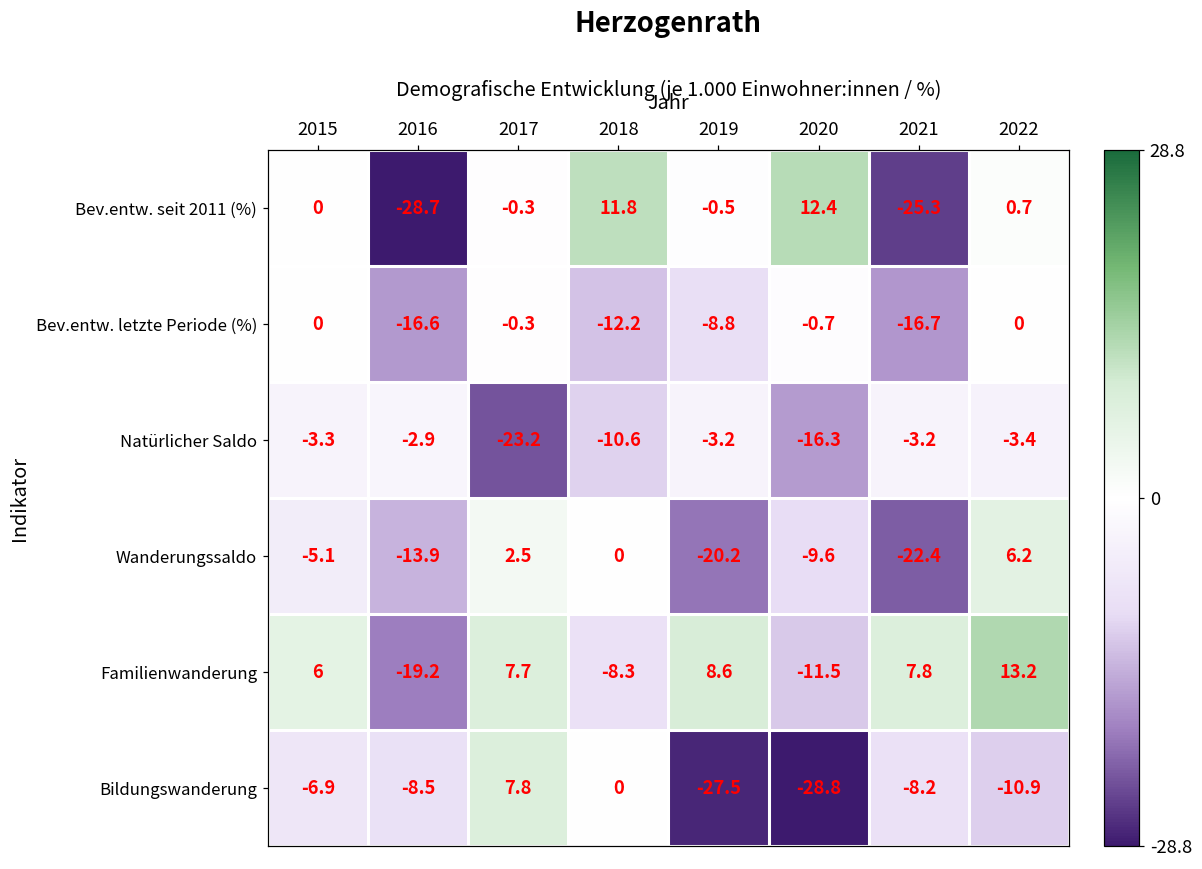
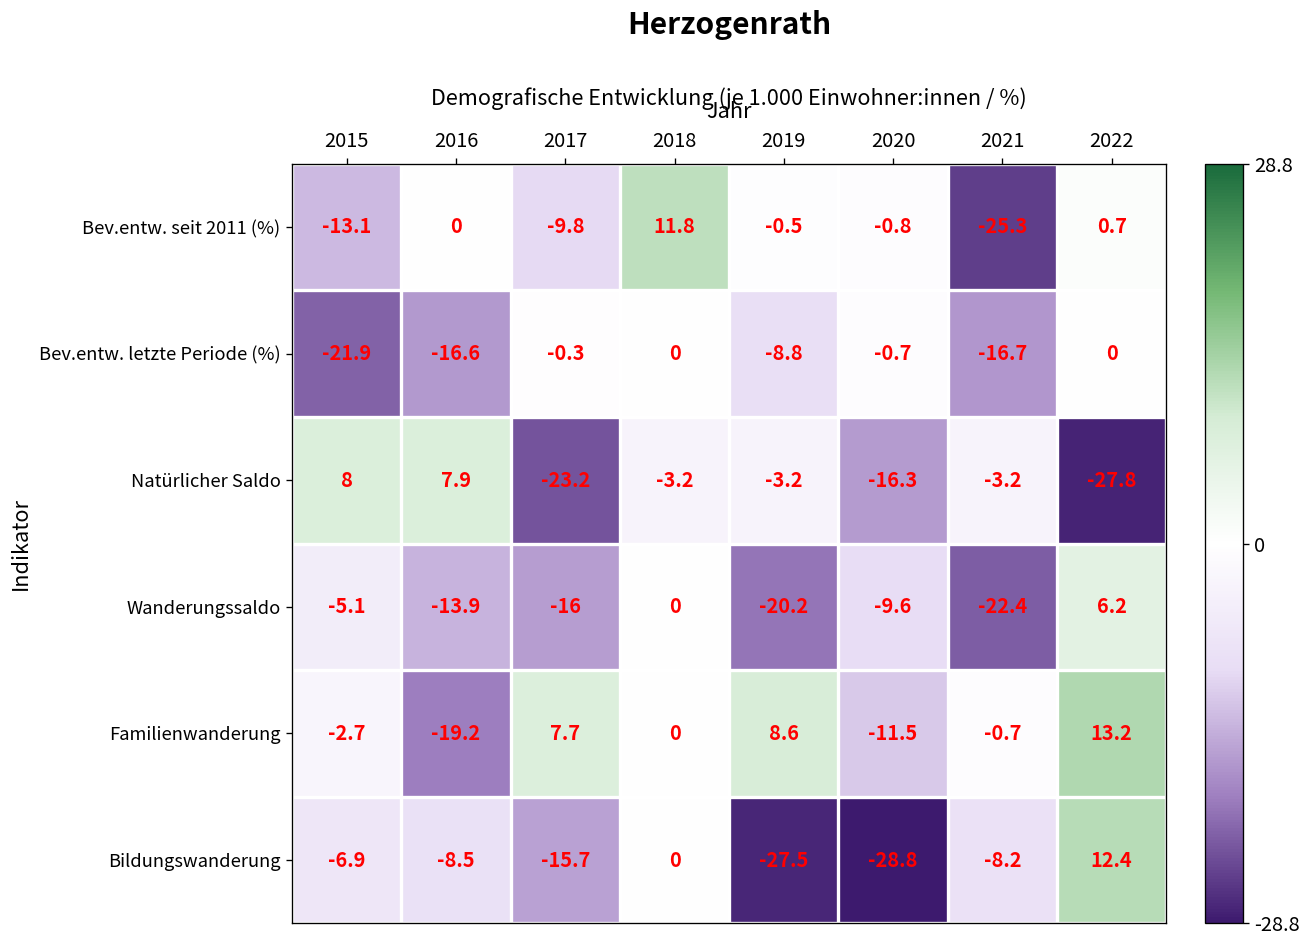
Bev.entw. seit 2011 (%), 2015: 0 -> -13.1
Bev.entw. seit 2011 (%), 2016: -28.7 -> 0
Bev.entw. seit 2011 (%), 2017: -0.3 -> -9.8
Bev.entw. seit 2011 (%), 2020: 12.4 -> -0.8
Bev.entw. letzte Periode (%), 2015: 0 -> -21.9
Bev.entw. letzte Periode (%), 2018: -12.2 -> 0
Natürlicher Saldo, 2015: -3.3 -> 8
Natürlicher Saldo, 2016: -2.9 -> 7.9
Natürlicher Saldo, 2018: -10.6 -> -3.2
Natürlicher Saldo, 2022: -3.4 -> -27.8
Wanderungssaldo, 2017: 2.5 -> -16
Familienwanderung, 2015: 6 -> -2.7
Familienwanderung, 2018: -8.3 -> 0
Familienwanderung, 2021: 7.8 -> -0.7
Bildungswanderung, 2017: 7.8 -> -15.7
Bildungswanderung, 2022: -10.9 -> 12.4
